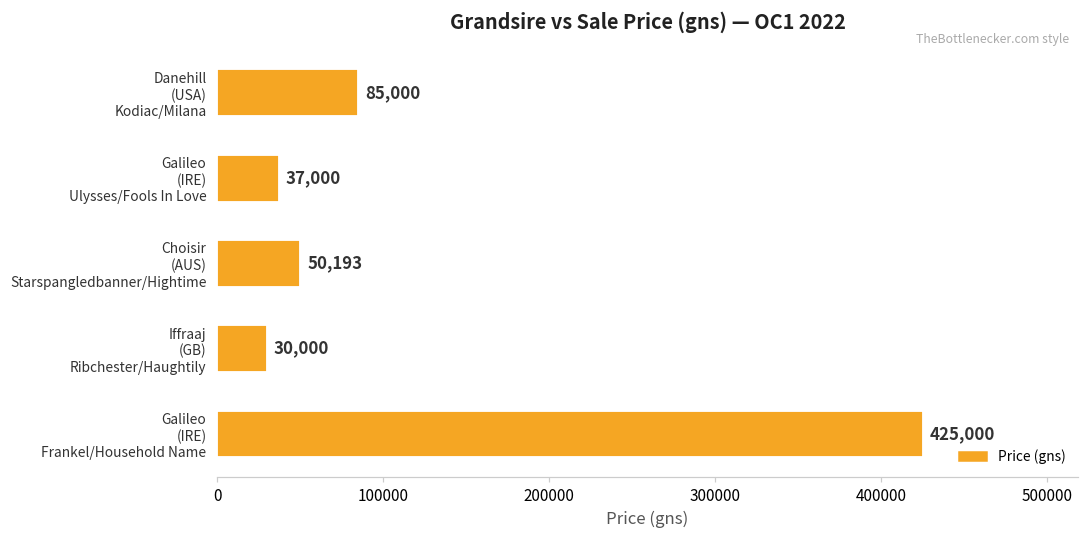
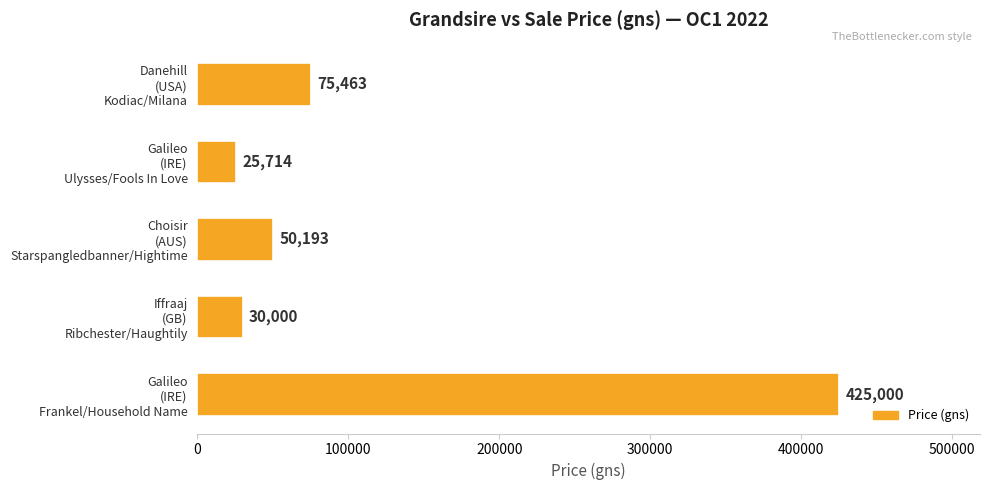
Danehill (USA) Kodiac/Milana: 85,000 -> 75,463
Galileo (IRE) Ulysses/Fools In Love: 37,000 -> 25,714
